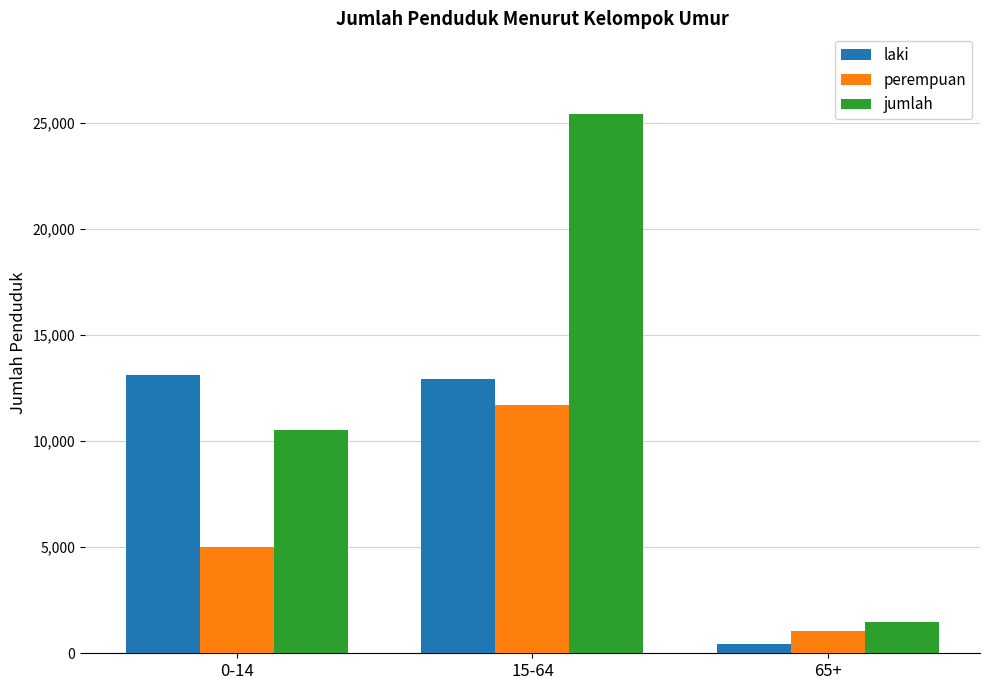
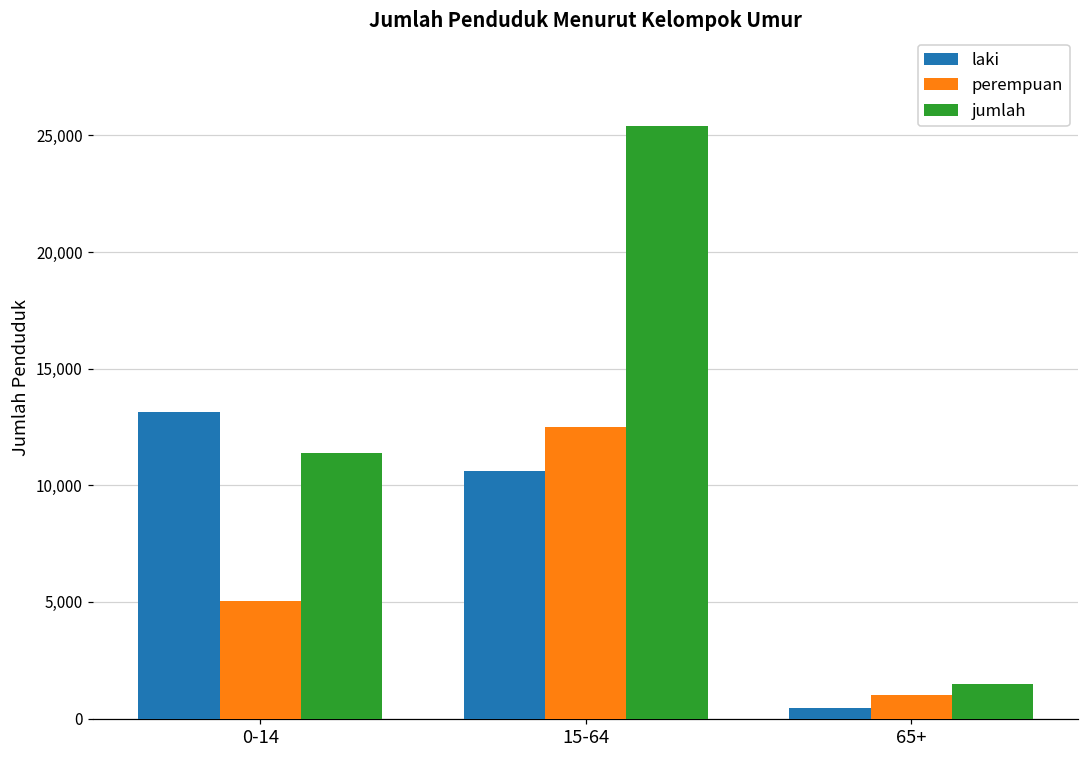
jumlah, 0-14: 10,500 -> 11,400
laki, 15-64: 12,900 -> 10,600
perempuan, 15-64: 11,700 -> 12,500
